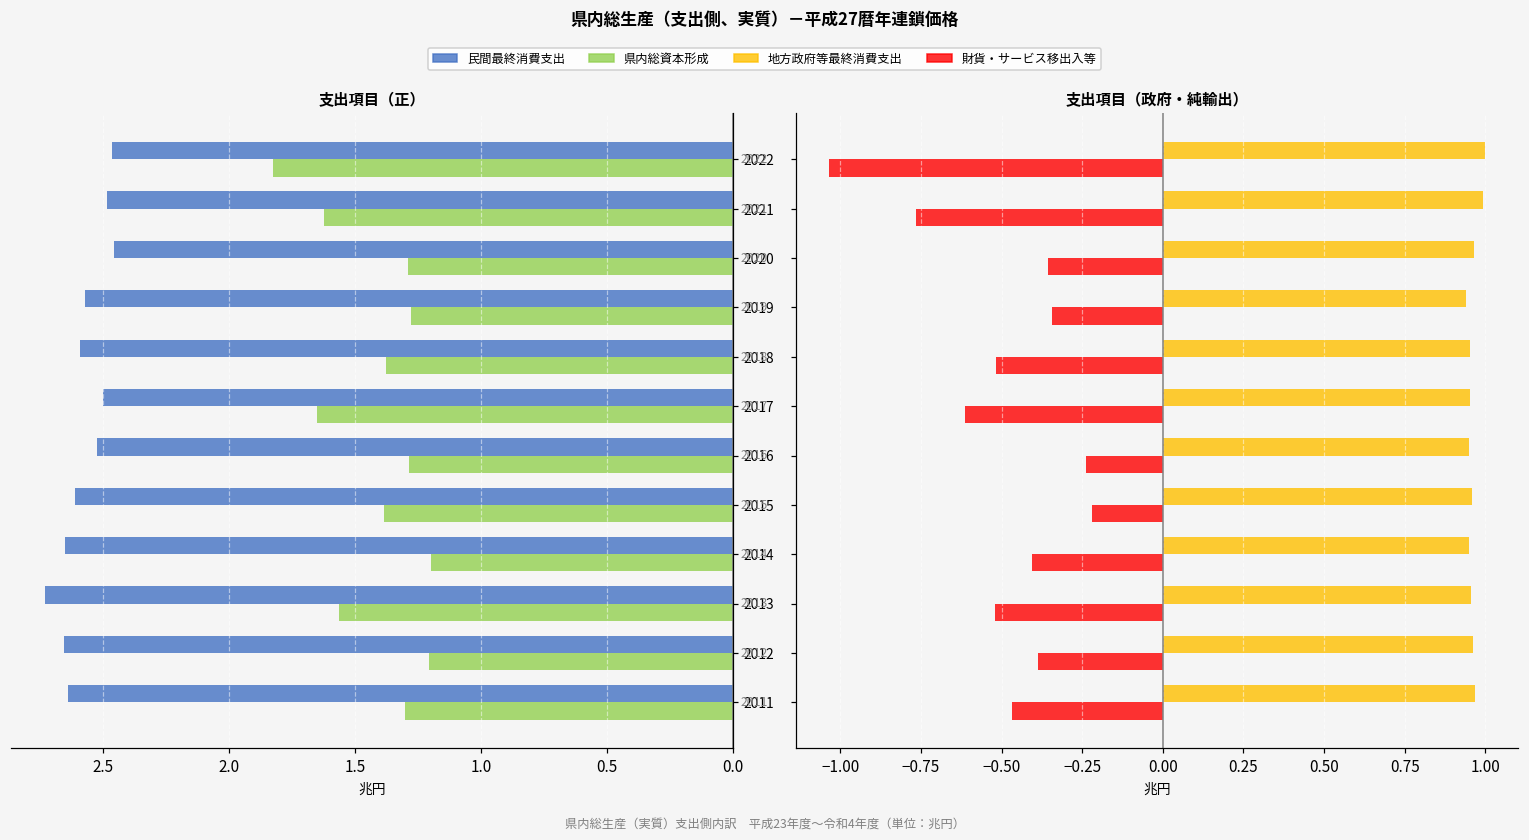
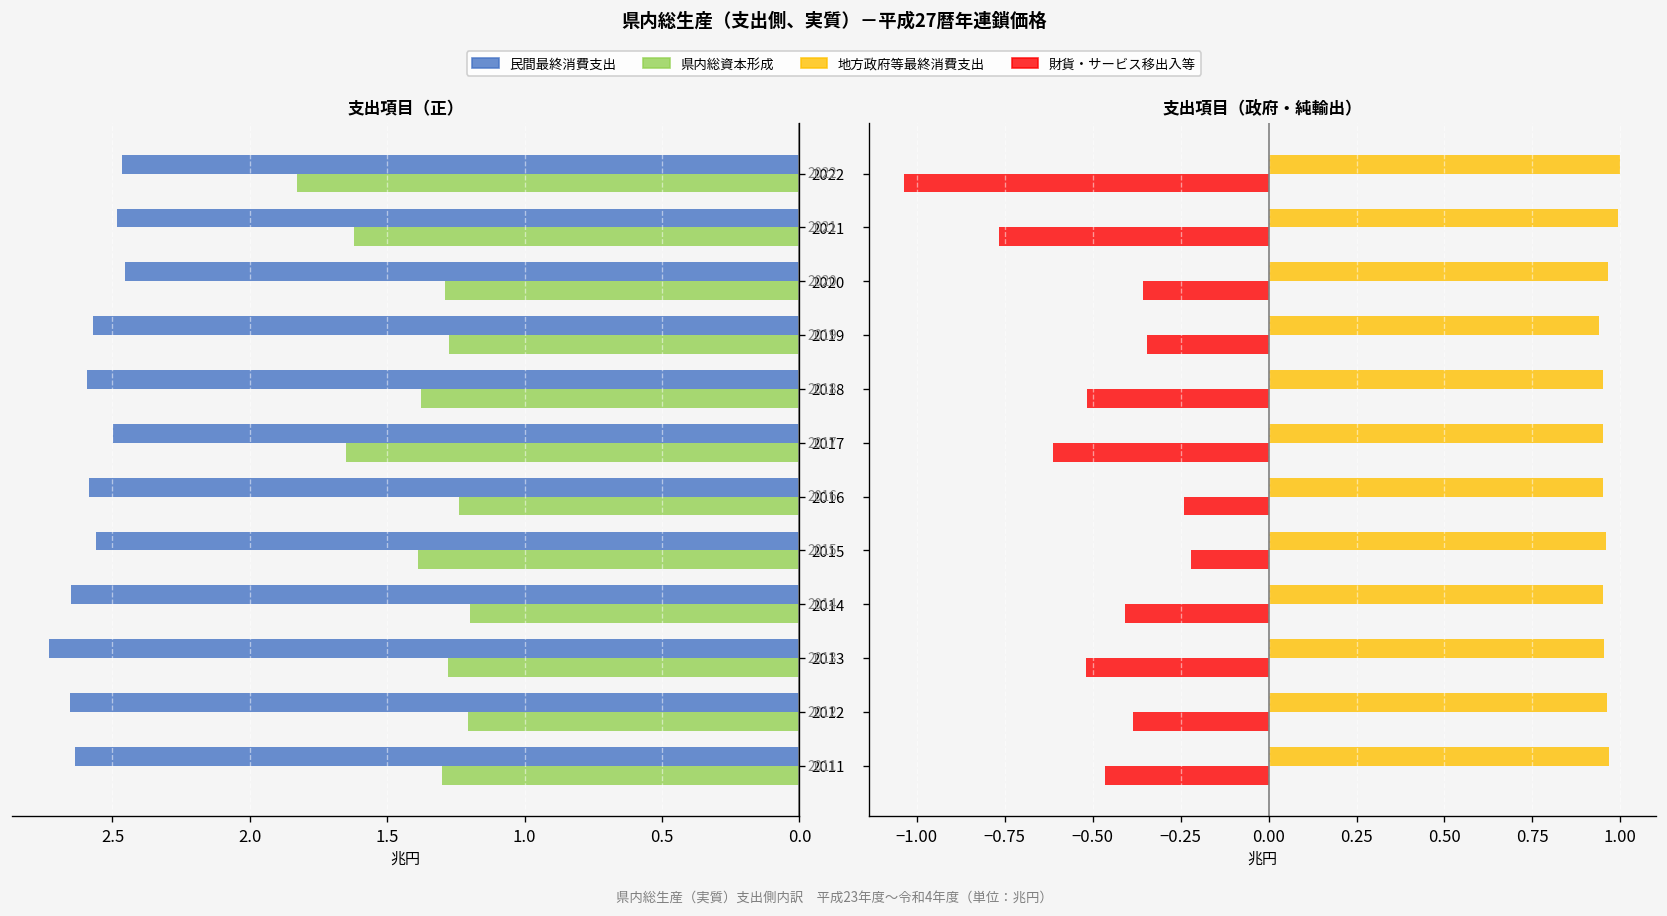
支出項目（正）, 民間最終消費支出, 2016: 2.52 -> 2.59
支出項目（正）, 県内総資本形成, 2016: 1.28 -> 1.24
支出項目（正）, 民間最終消費支出, 2015: 2.61 -> 2.56
支出項目（正）, 県内総資本形成, 2013: 1.57 -> 1.28
